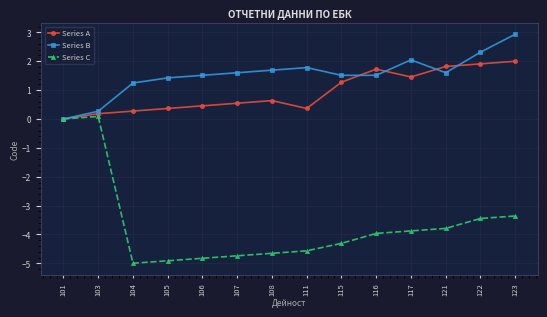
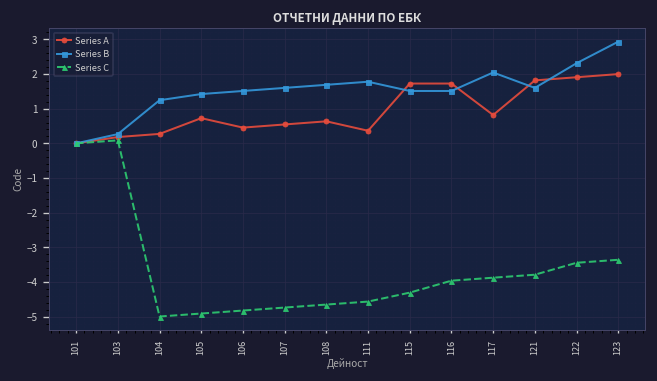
Series A, 105: 0.4 -> 0.7
Series A, 115: 1.3 -> 1.7
Series A, 117: 1.5 -> 0.8
